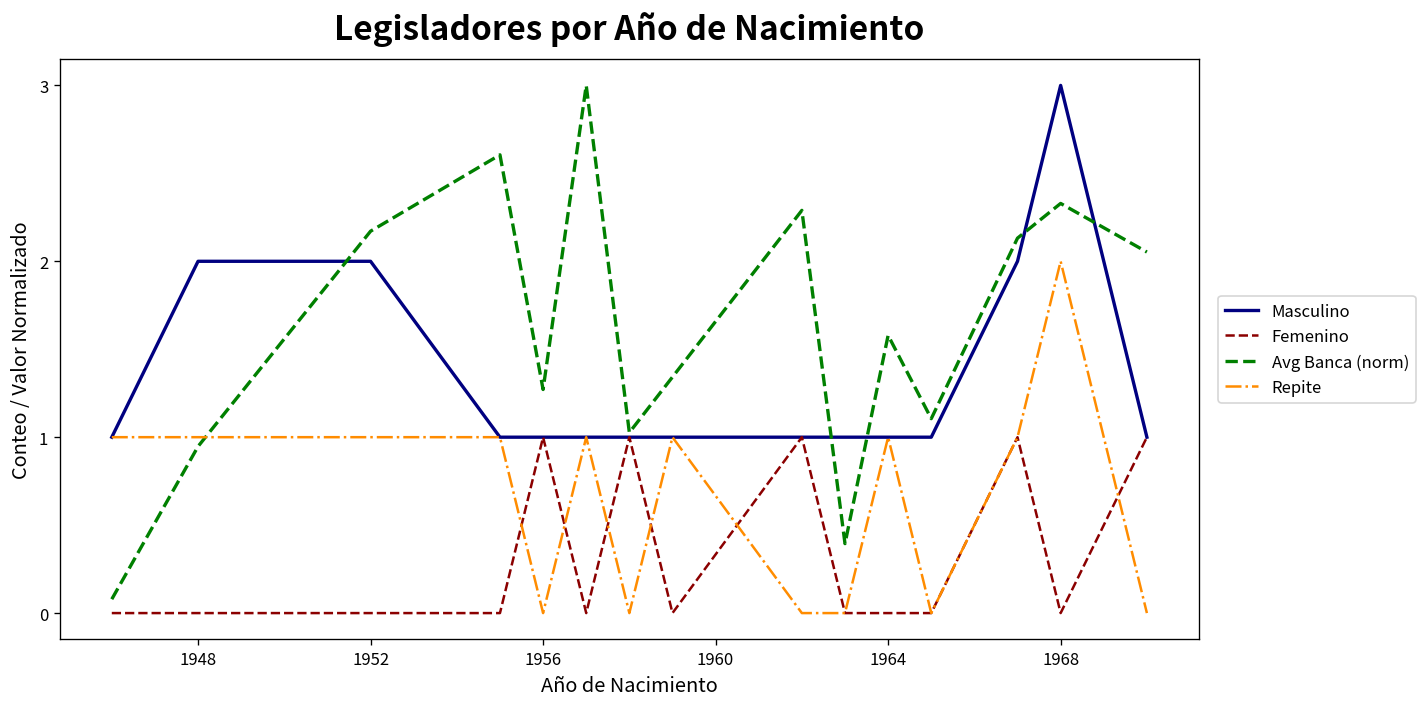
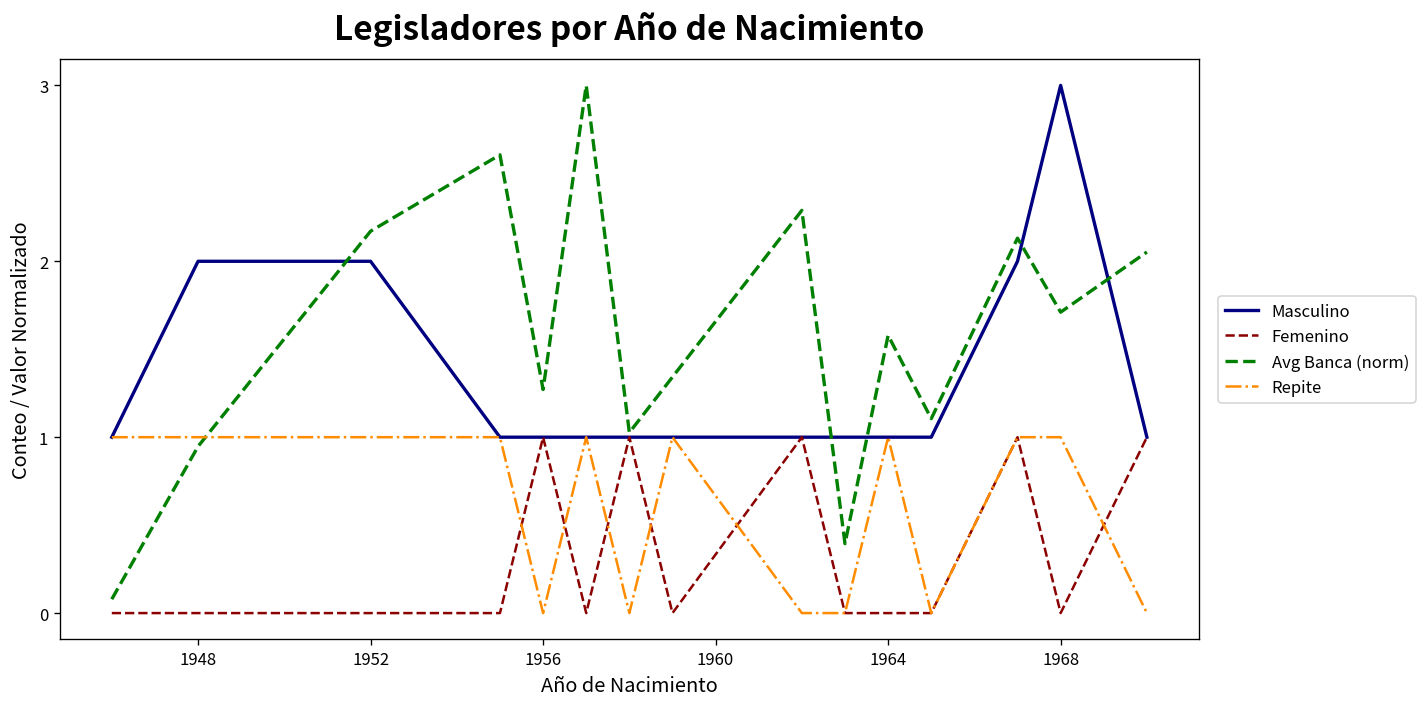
Avg Banca (norm), 1968: 2.33 -> 1.71
Repite, 1968: 2 -> 1
